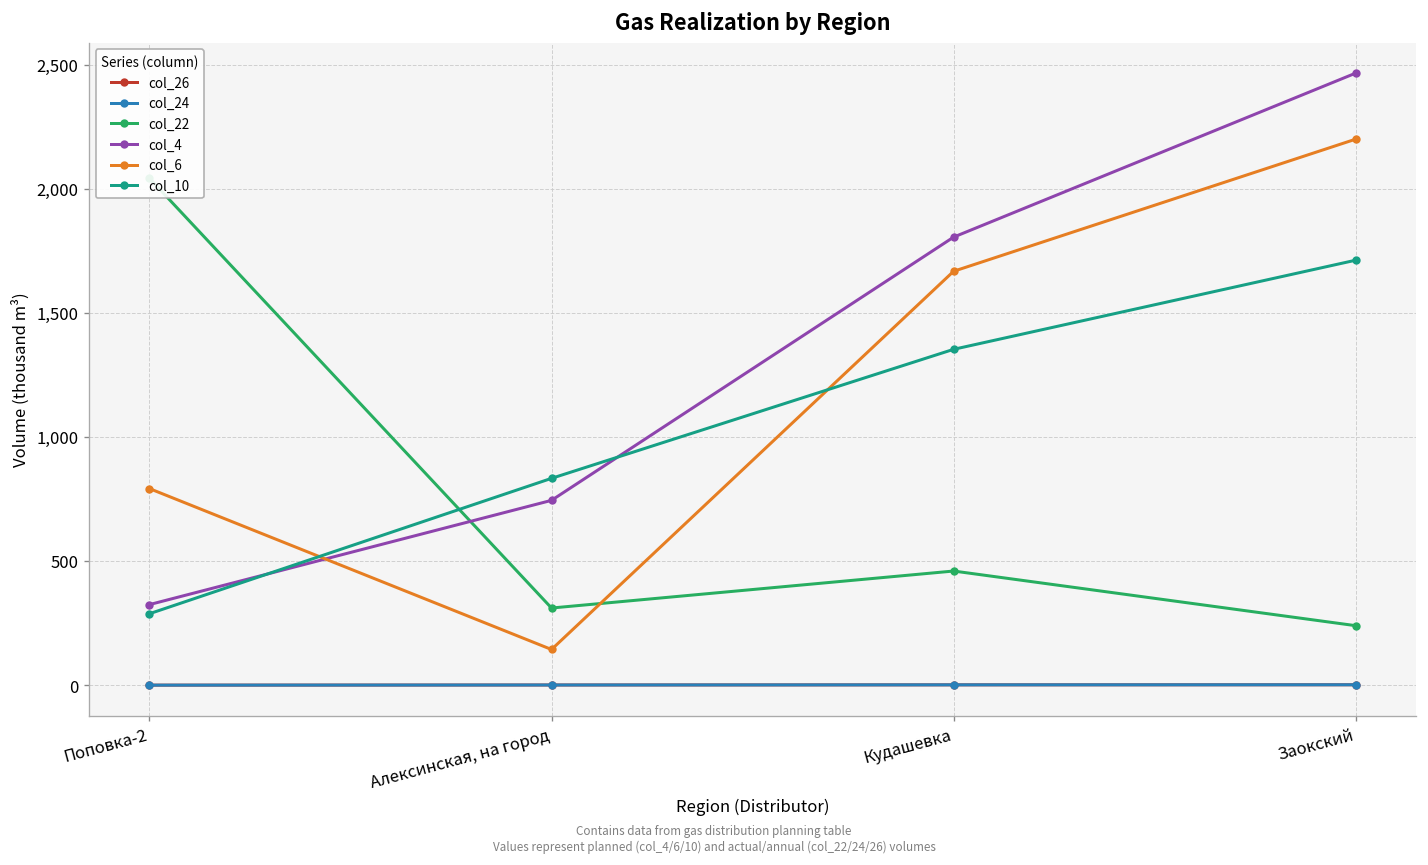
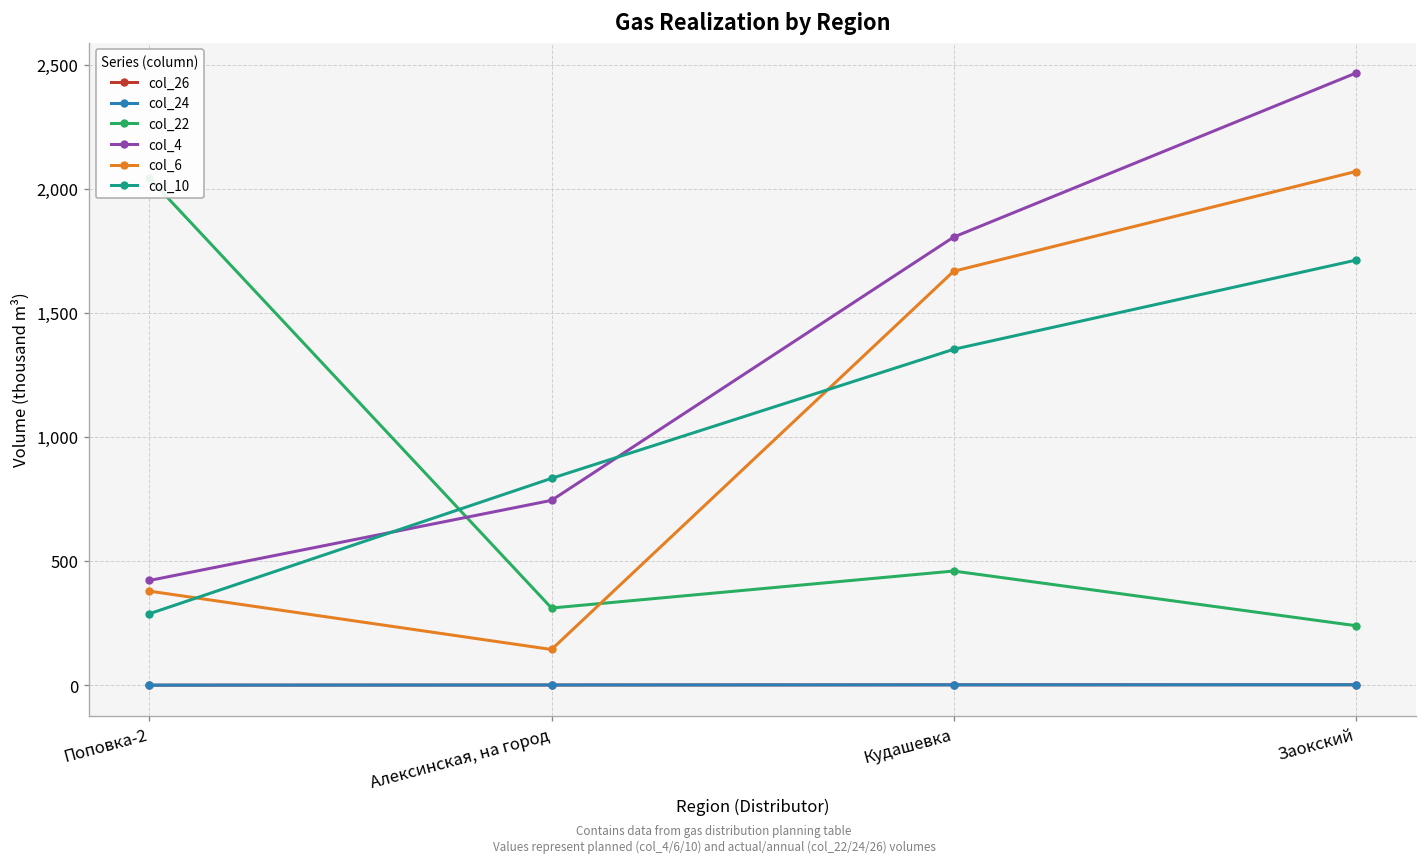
col_4, Поповка-2: 320 -> 420
col_6, Поповка-2: 790 -> 380
col_6, Заокский: 2,200 -> 2,070
